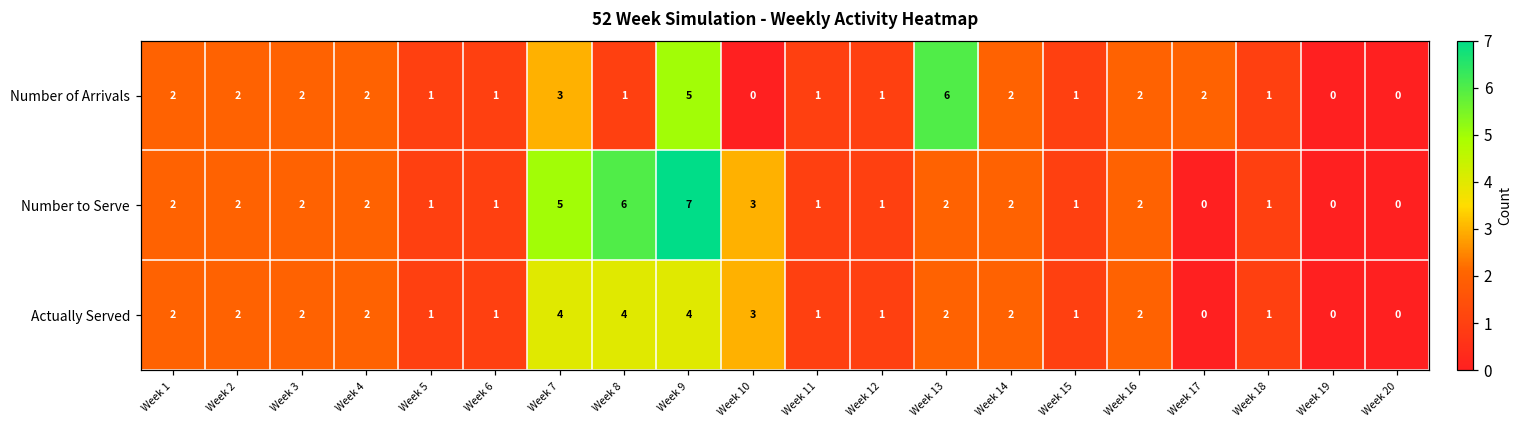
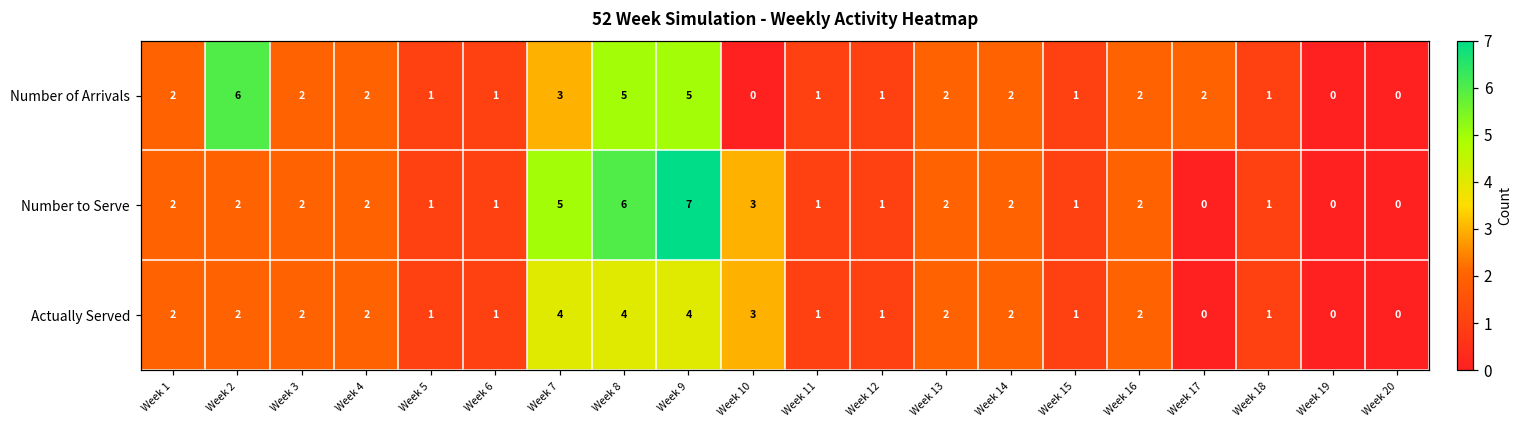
Number of Arrivals, Week 2: 2 -> 6
Number of Arrivals, Week 8: 1 -> 5
Number of Arrivals, Week 13: 6 -> 2
